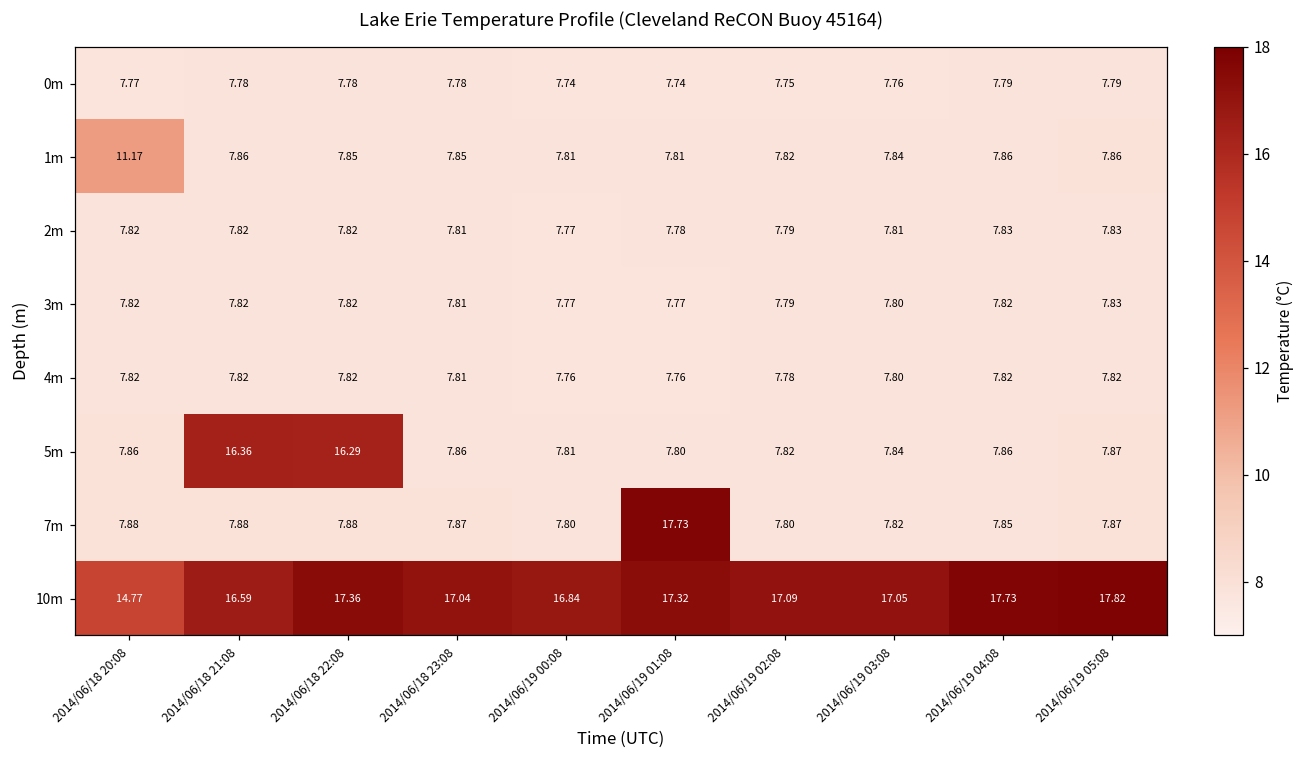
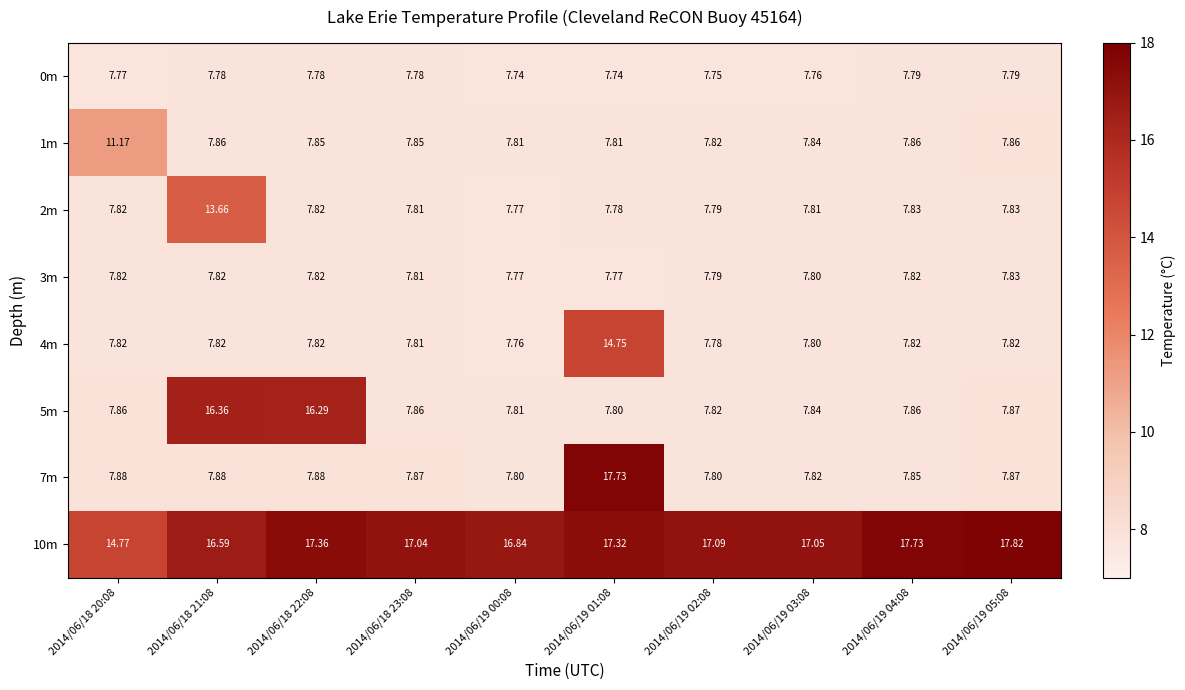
2m, 2014/06/18 21:08: 7.82 -> 13.66
4m, 2014/06/19 01:08: 7.76 -> 14.75
